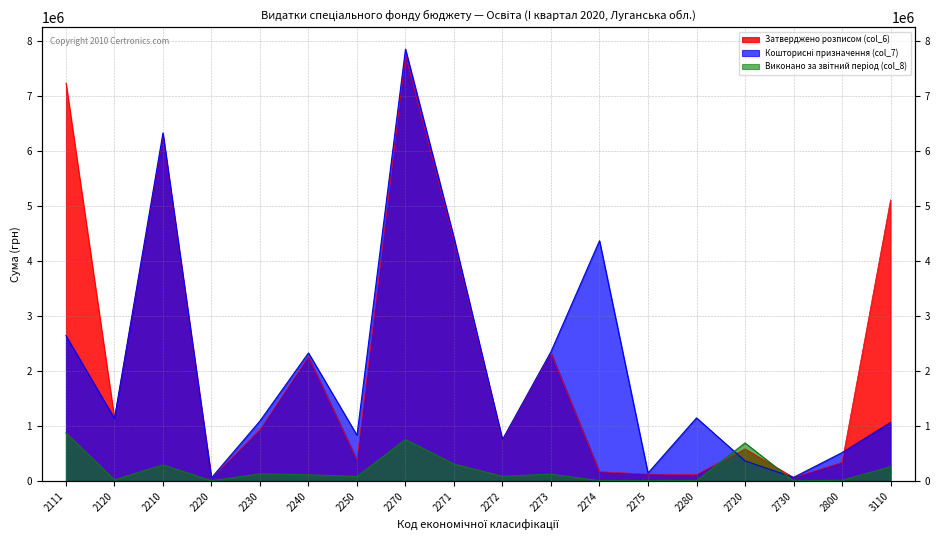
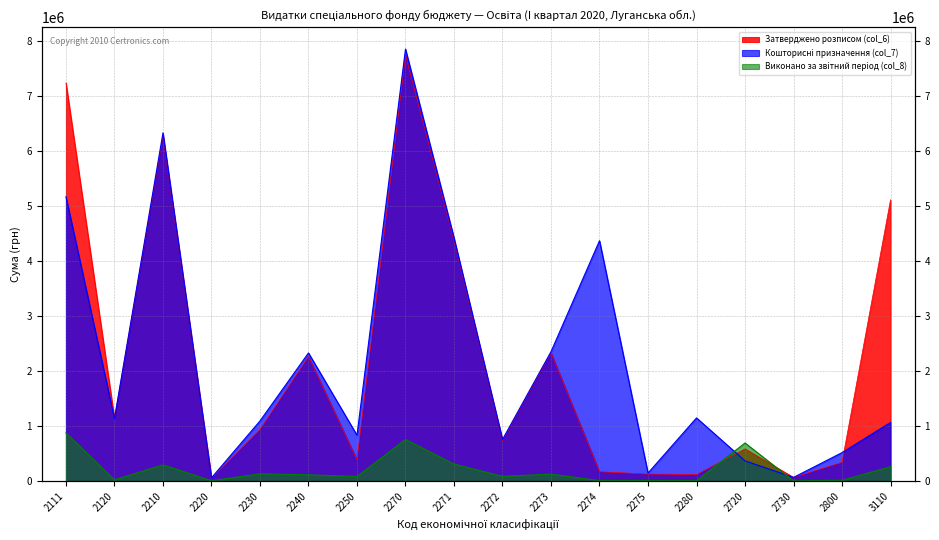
Кошторисні призначення (col_7), 2111: 2600000 -> 5200000
